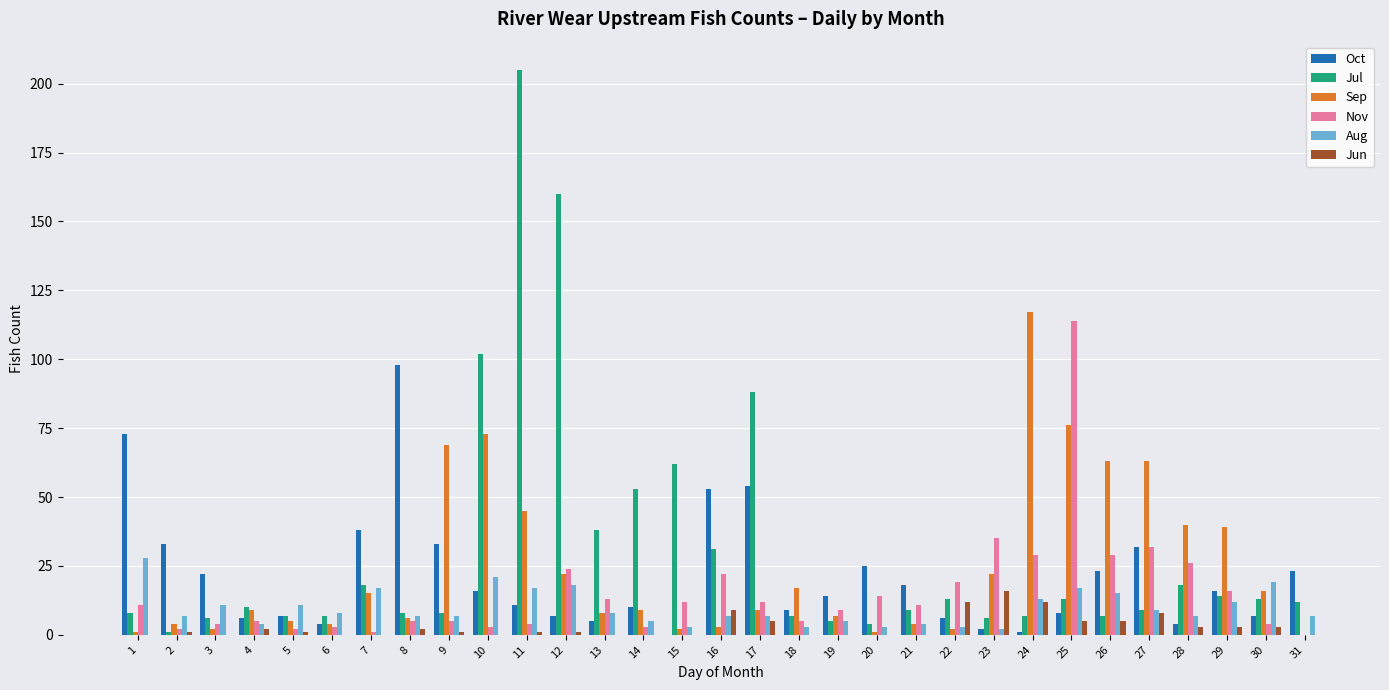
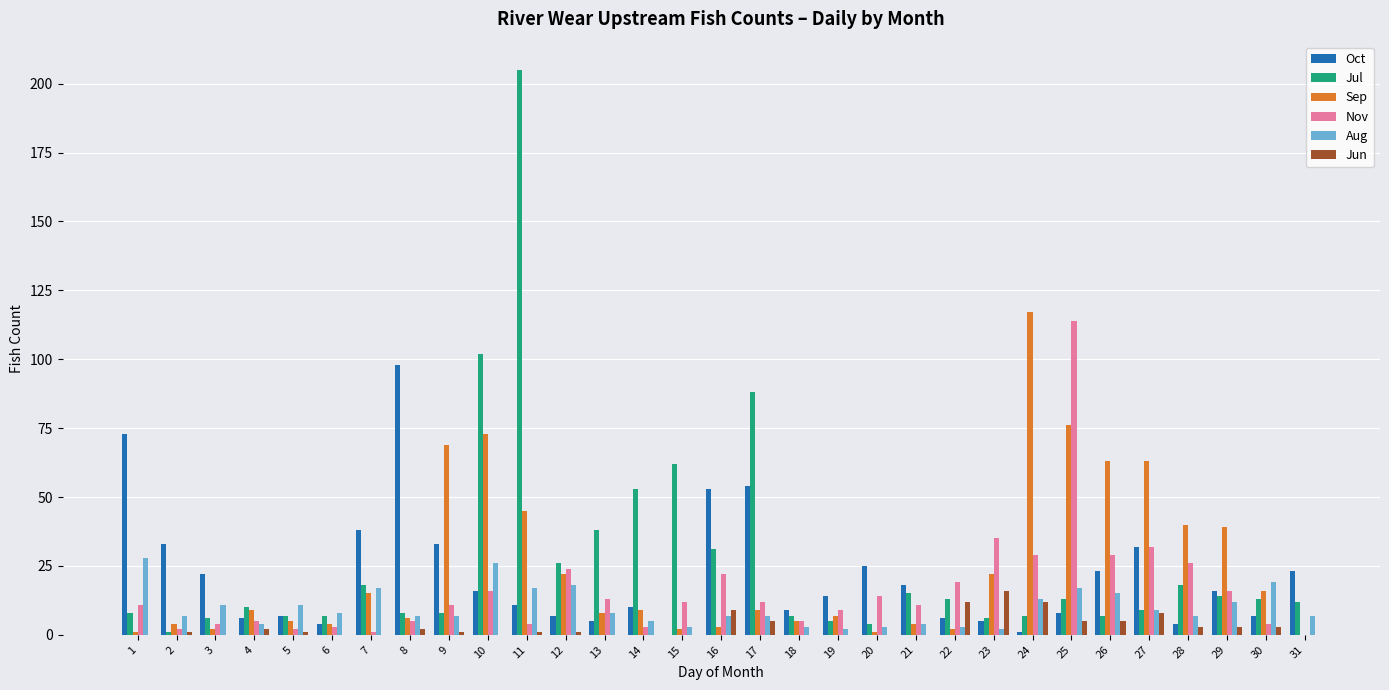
Nov, 9: 5 -> 11
Nov, 10: 3 -> 16
Aug, 10: 21 -> 26
Jul, 12: 160 -> 26
Sep, 18: 17 -> 5
Aug, 19: 5 -> 2
Jul, 21: 9 -> 15
Oct, 23: 2 -> 5
